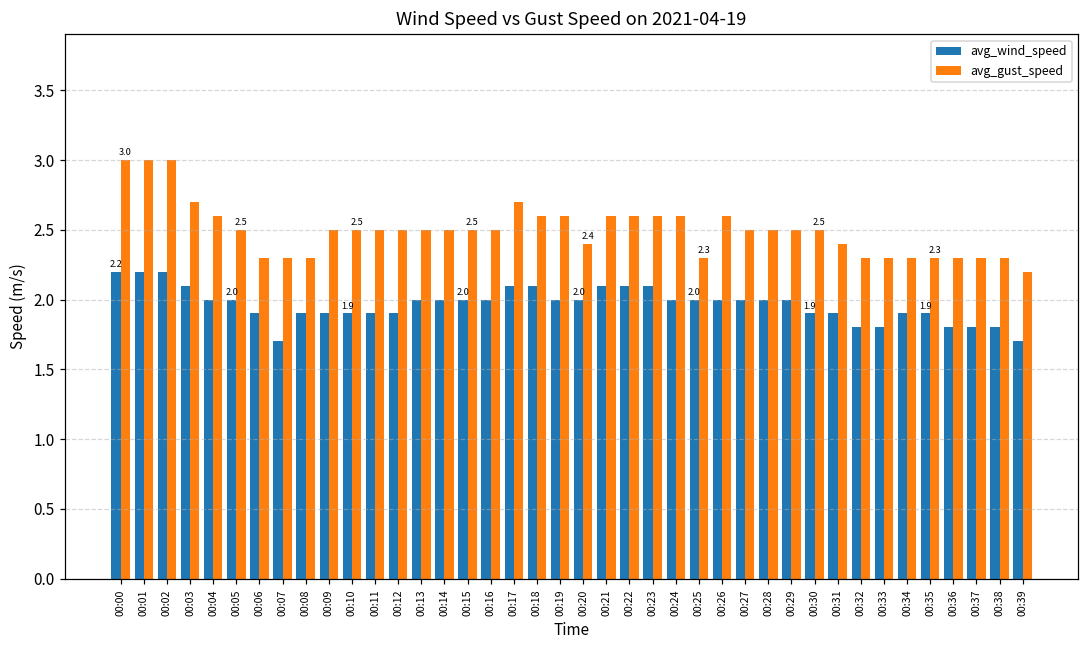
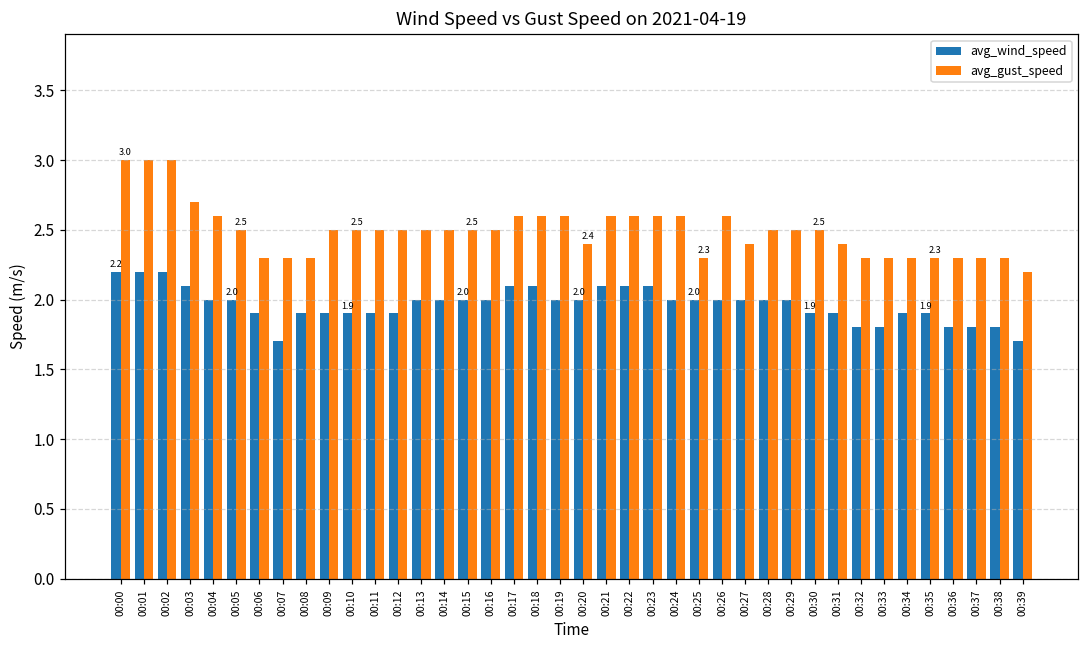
avg_gust_speed, 00:17: 2.7 -> 2.6
avg_gust_speed, 00:27: 2.5 -> 2.4
